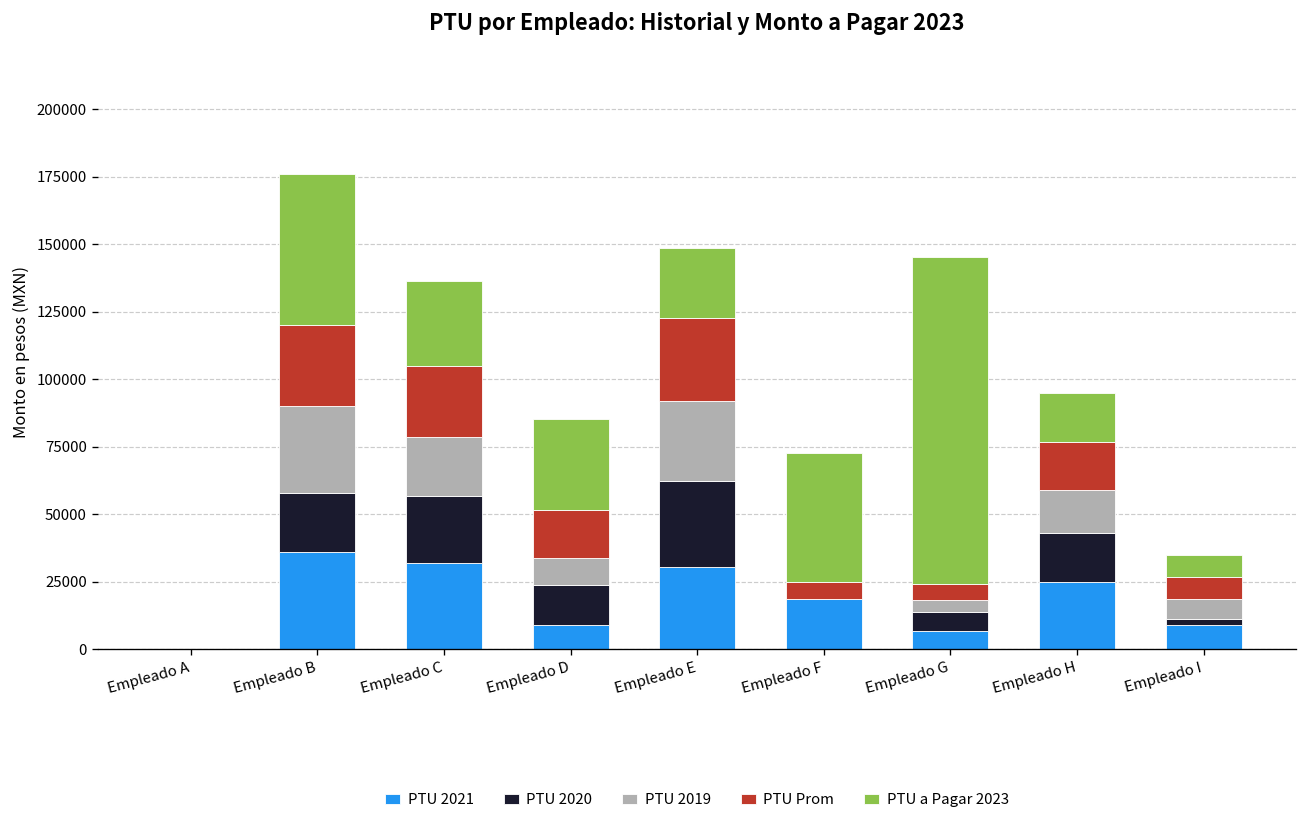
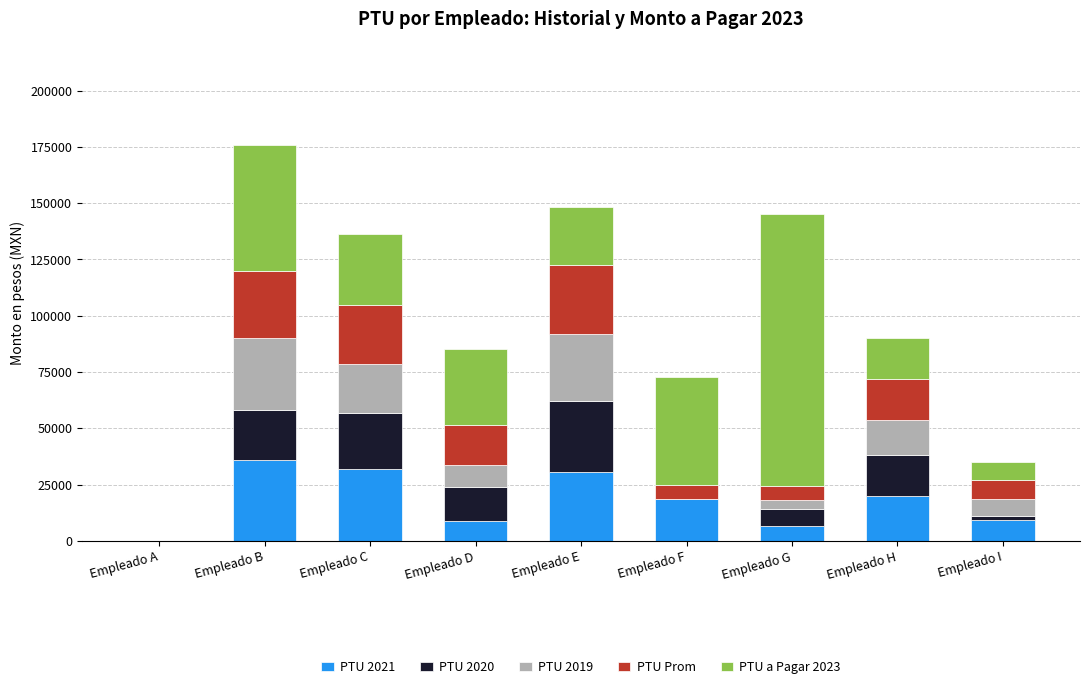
PTU 2021, Empleado H: 25000 -> 20000
